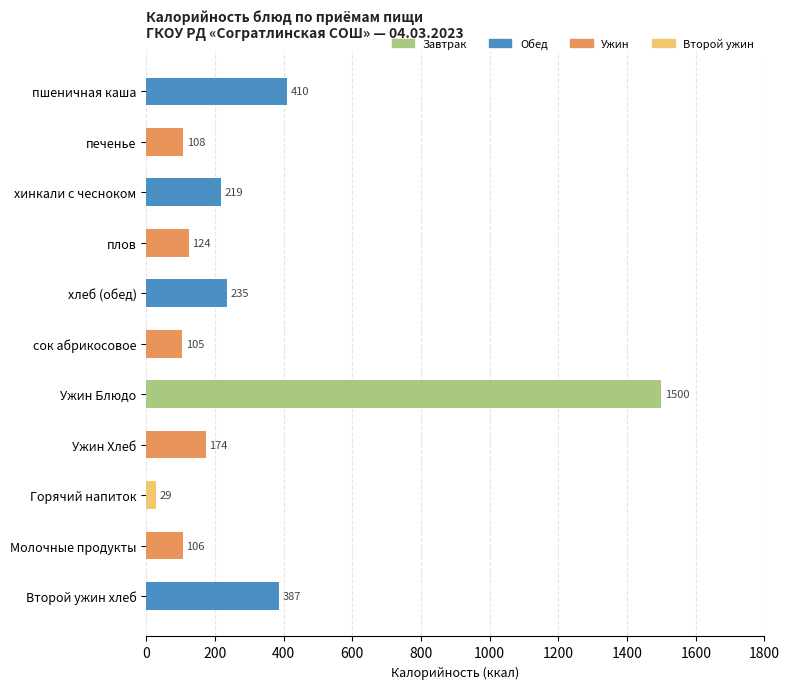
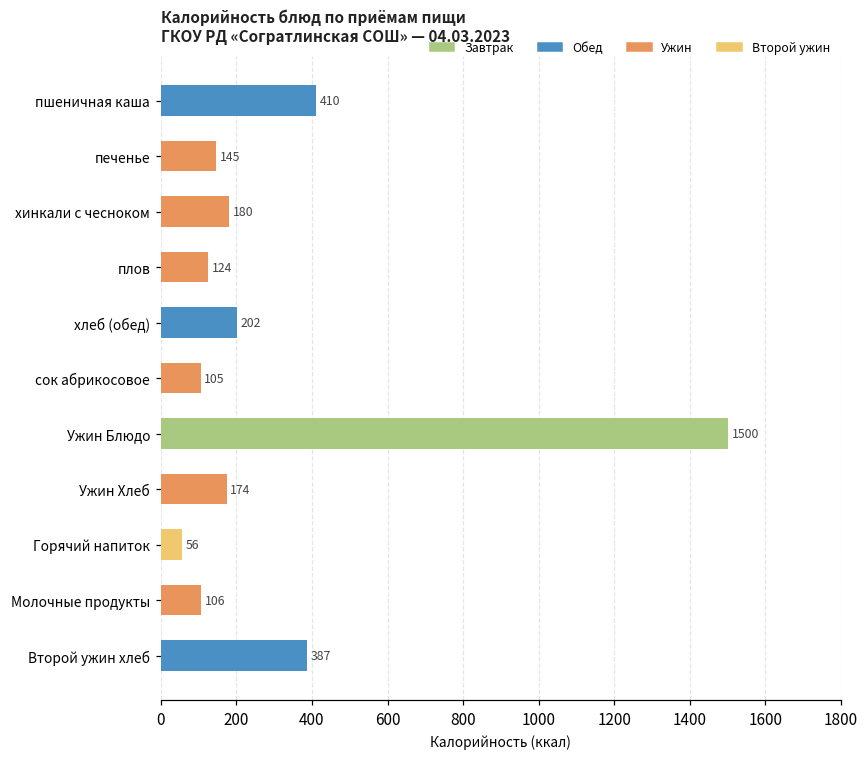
печенье: 108 -> 145
хинкали с чесноком: 219 -> 180
хлеб (обед): 235 -> 202
Горячий напиток: 29 -> 56
